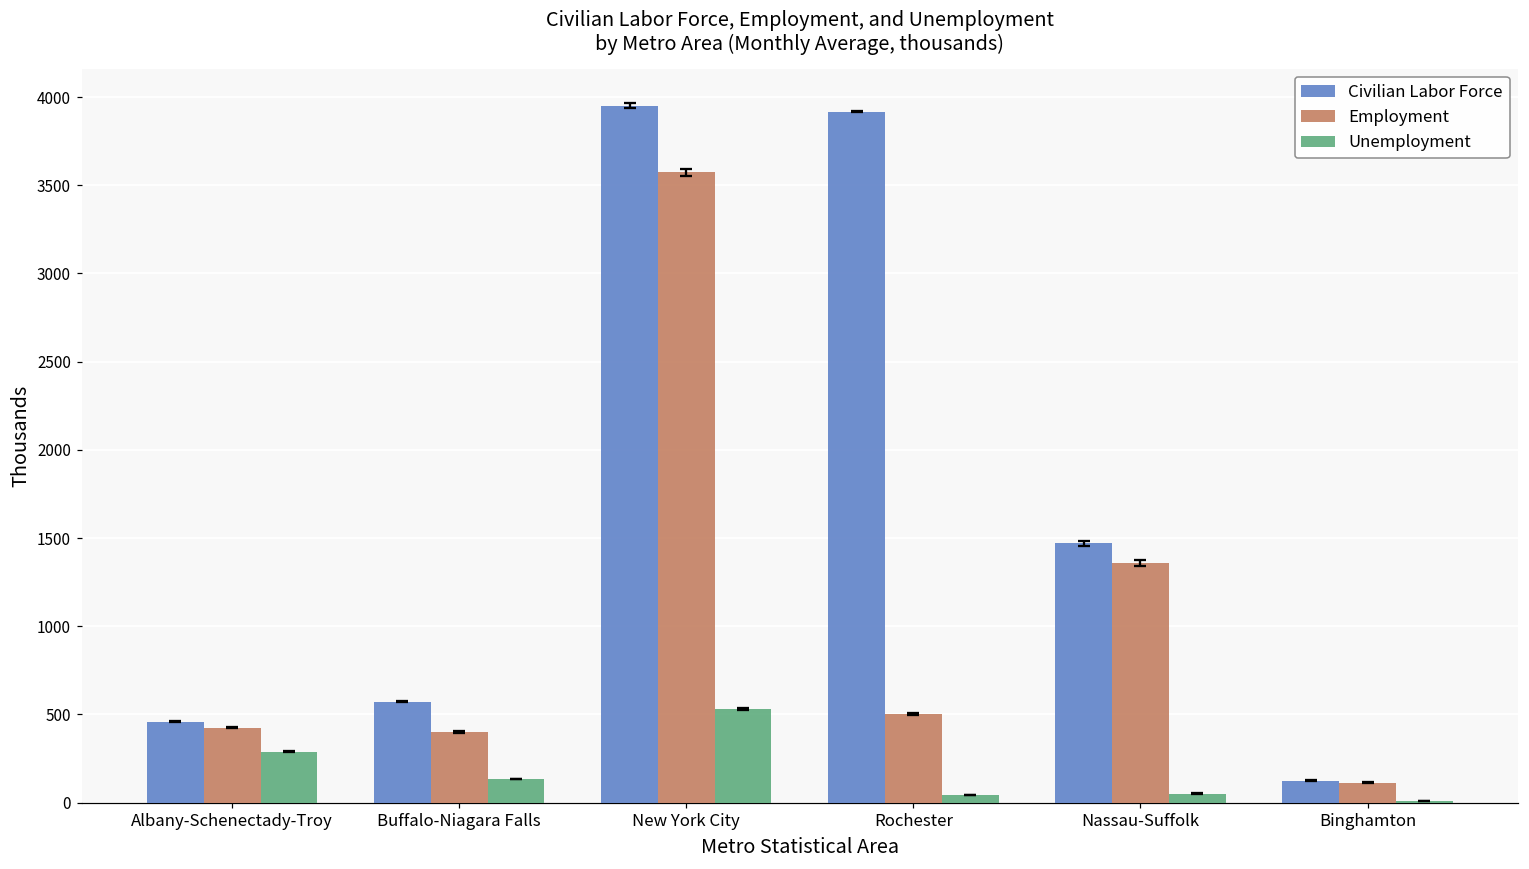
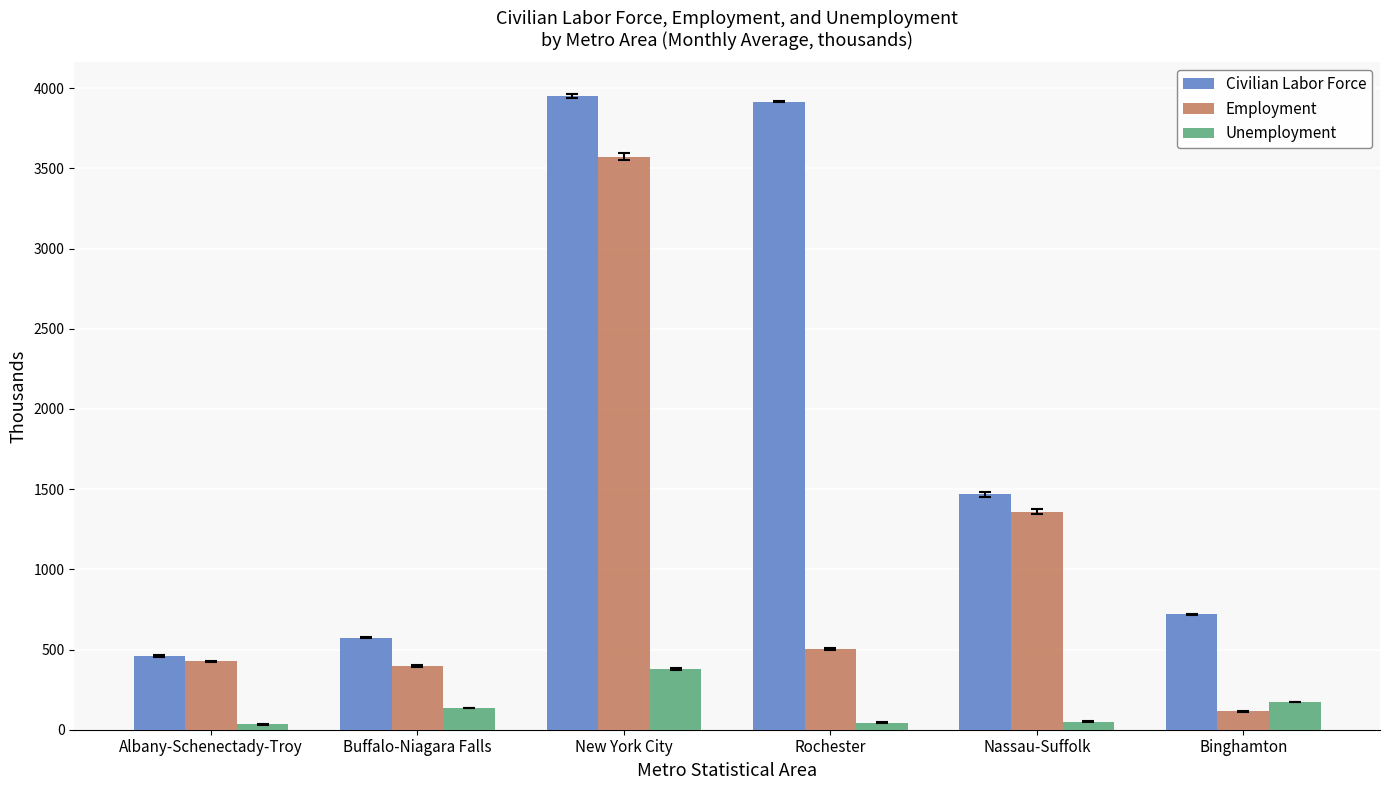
Unemployment, Albany-Schenectady-Troy: 290 -> 30
Unemployment, New York City: 530 -> 380
Civilian Labor Force, Binghamton: 120 -> 720
Unemployment, Binghamton: 10 -> 170
